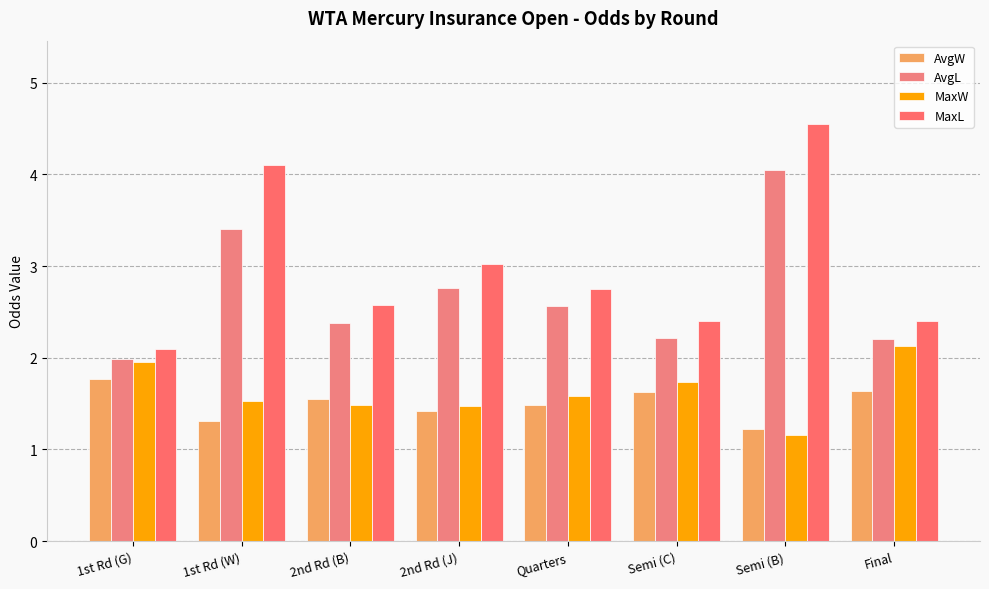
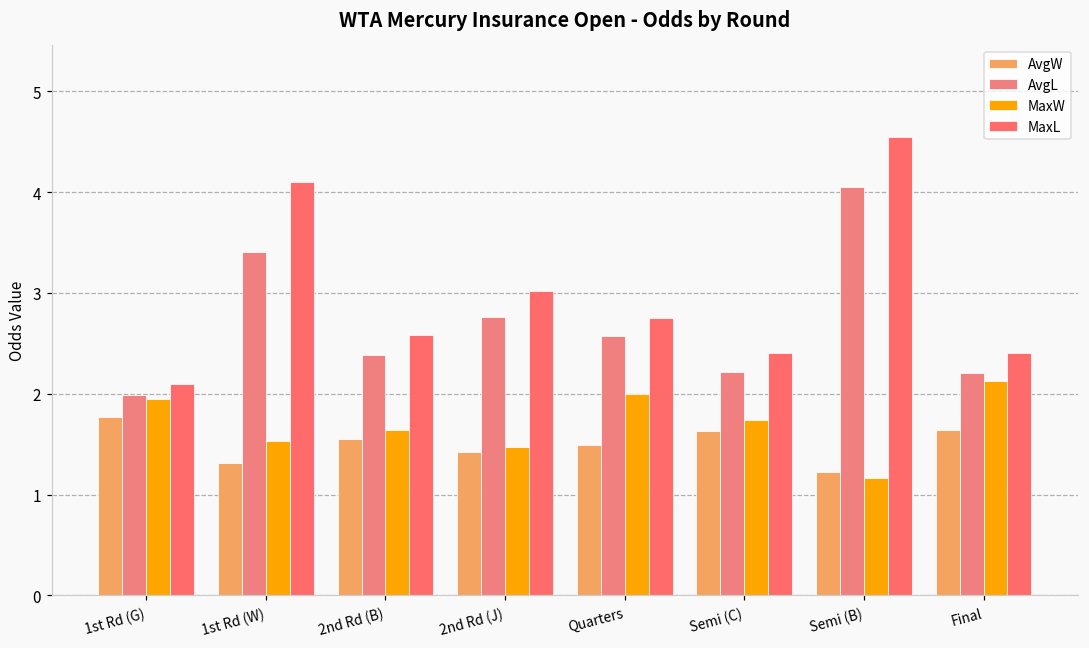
MaxW, 2nd Rd (B): 1.5 -> 1.6
MaxW, Quarters: 1.6 -> 2.0
